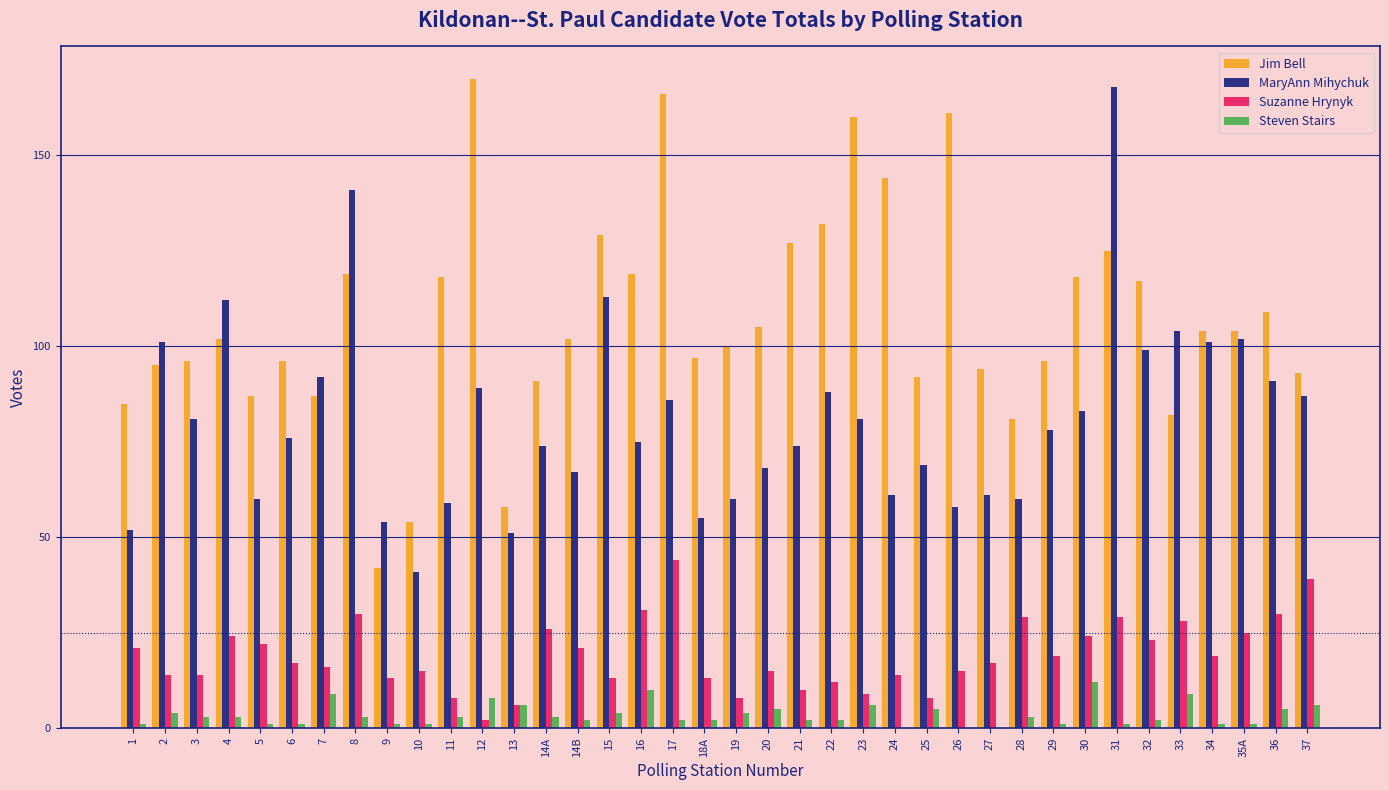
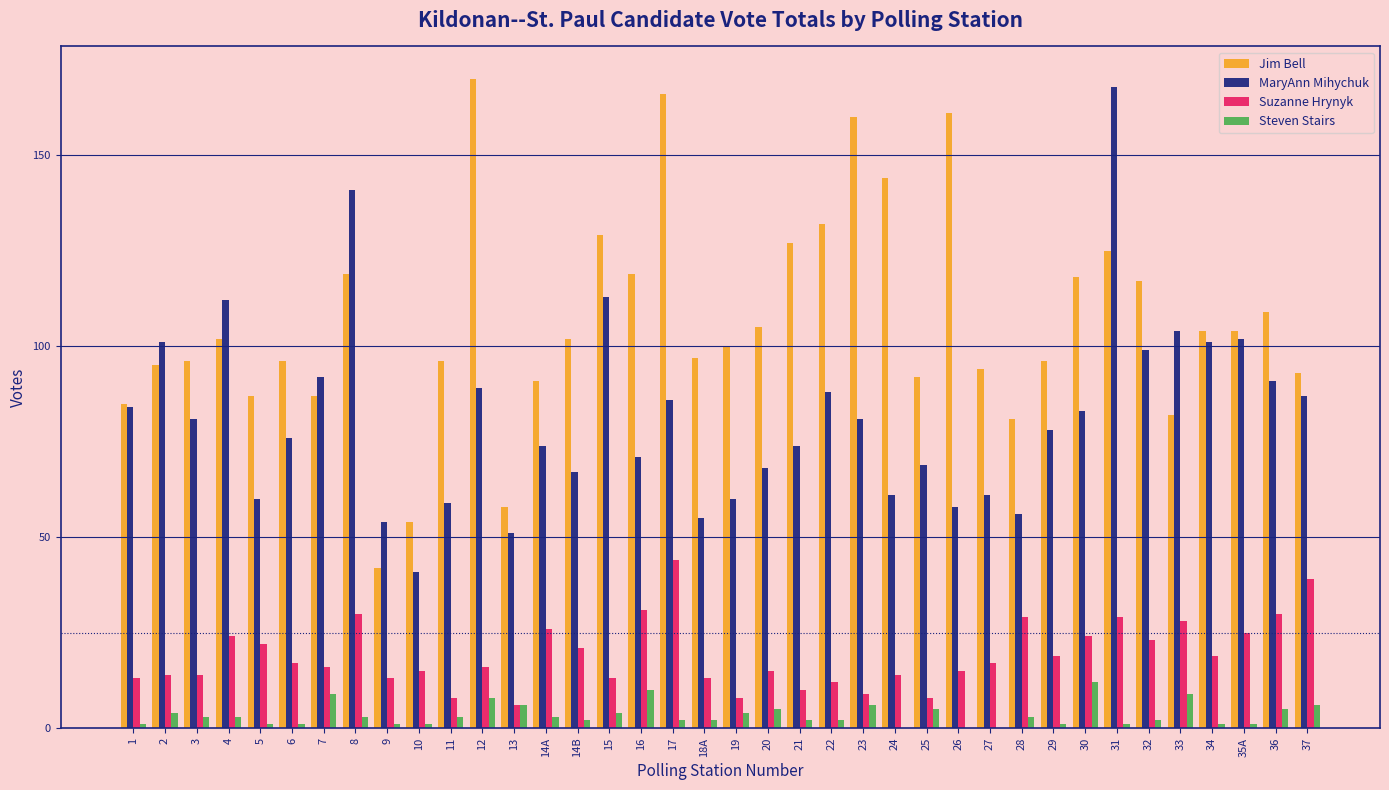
MaryAnn Mihychuk, 1: 52 -> 84
Suzanne Hrynyk, 1: 21 -> 13
Jim Bell, 11: 118 -> 96
Suzanne Hrynyk, 12: 2 -> 16
MaryAnn Mihychuk, 16: 75 -> 71
MaryAnn Mihychuk, 28: 60 -> 56
